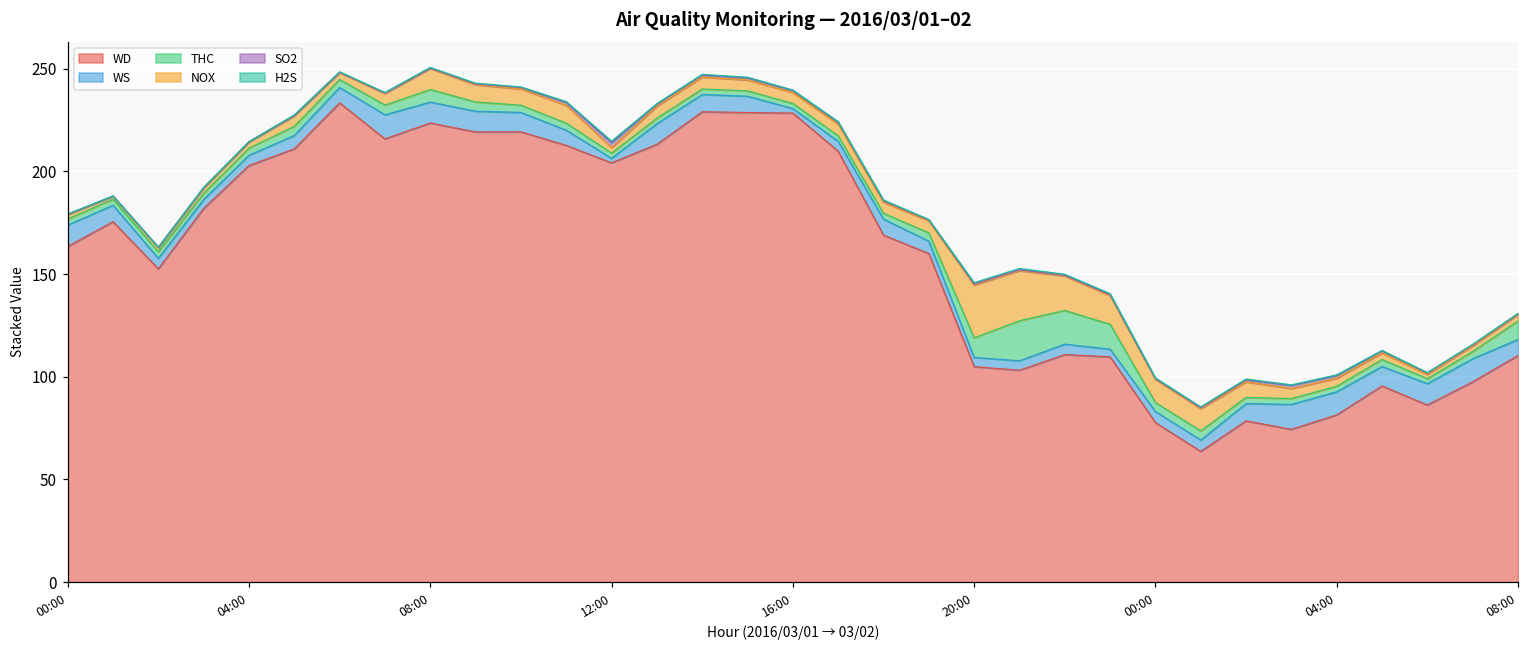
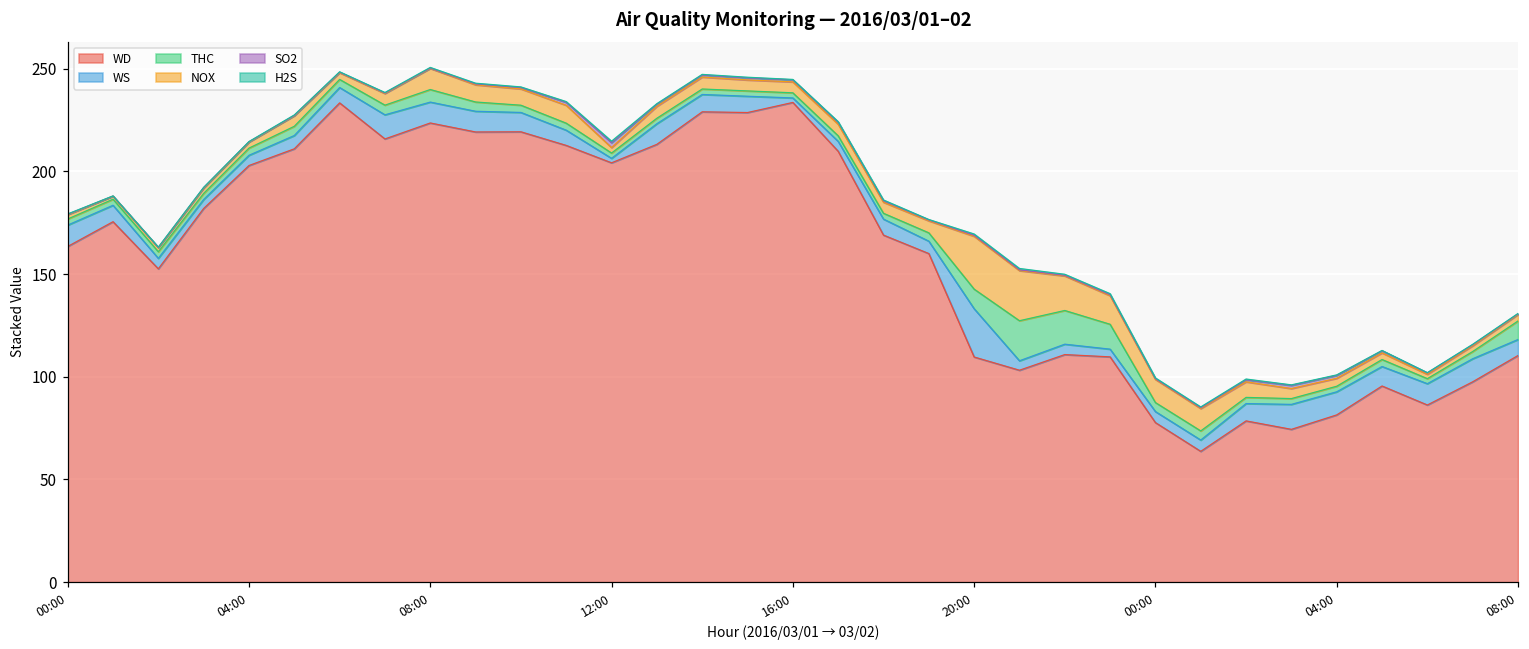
WD, 16:00: 228 -> 234
WD, 20:00: 105 -> 110
WS, 20:00: 4 -> 24
